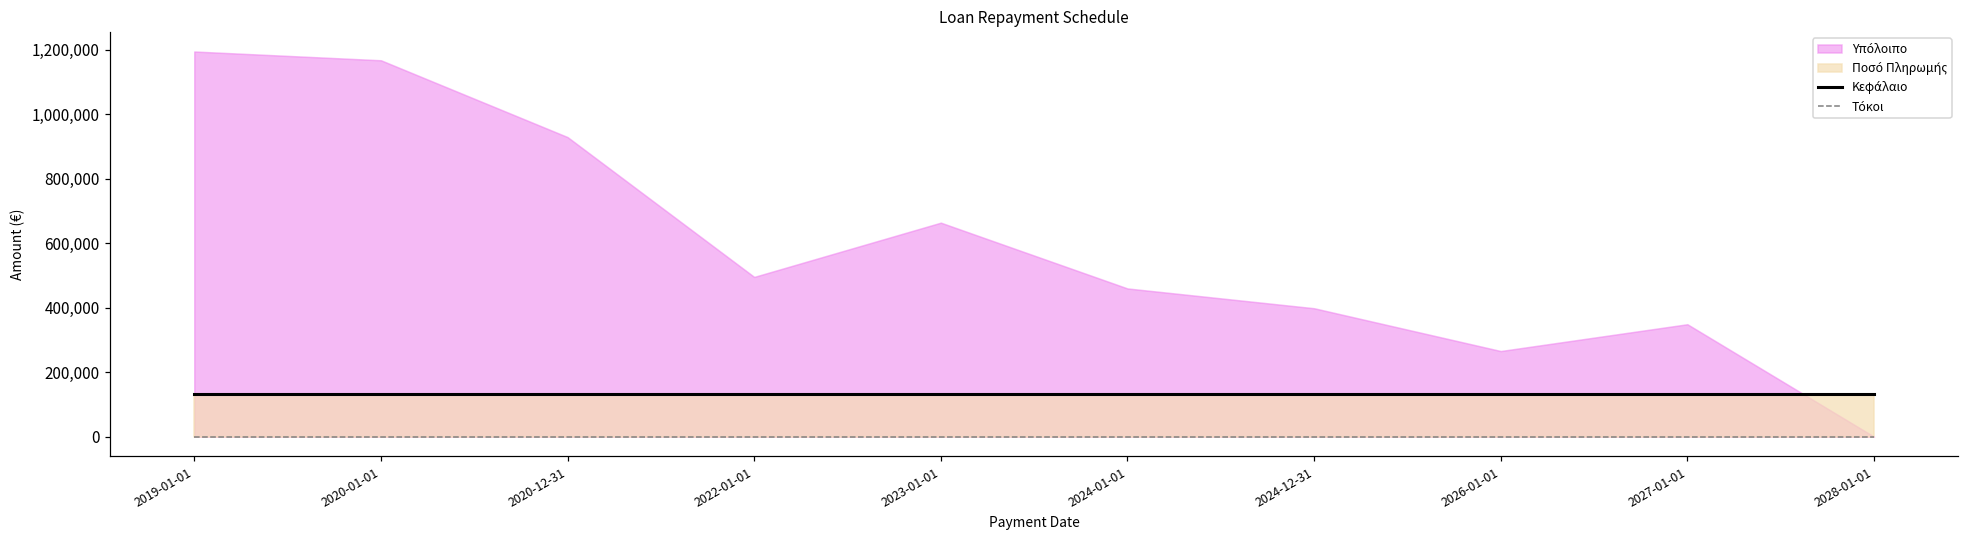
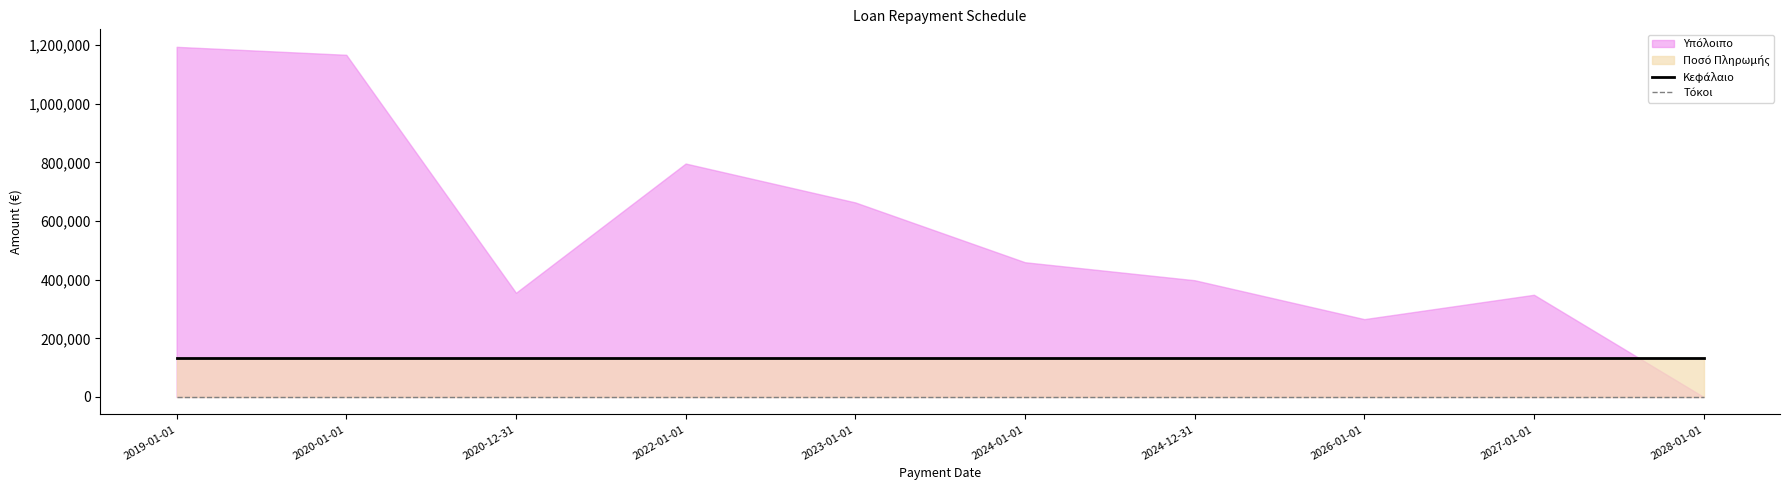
Υπόλοιπο, 2020-12-31: 930,000 -> 360,000
Υπόλοιπο, 2022-01-01: 500,000 -> 800,000
